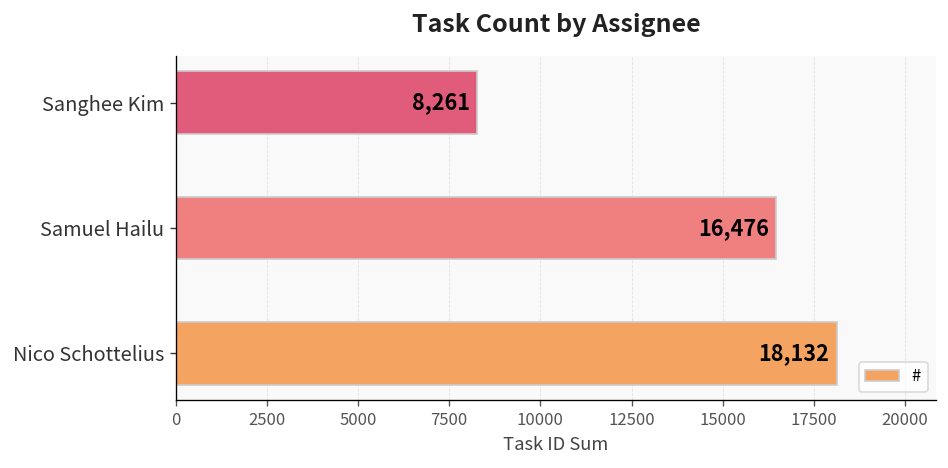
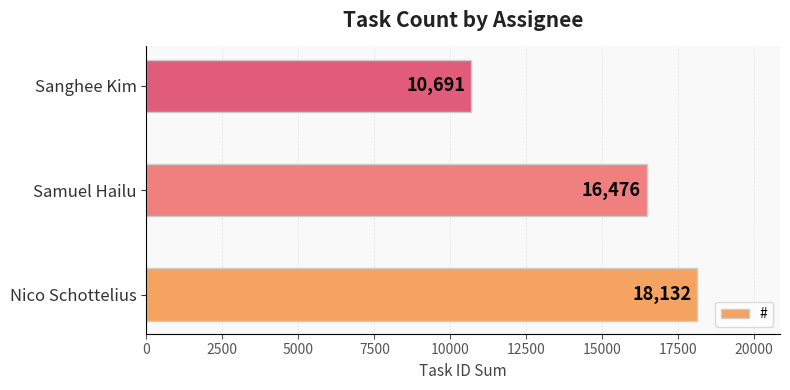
Sanghee Kim: 8,261 -> 10,691
